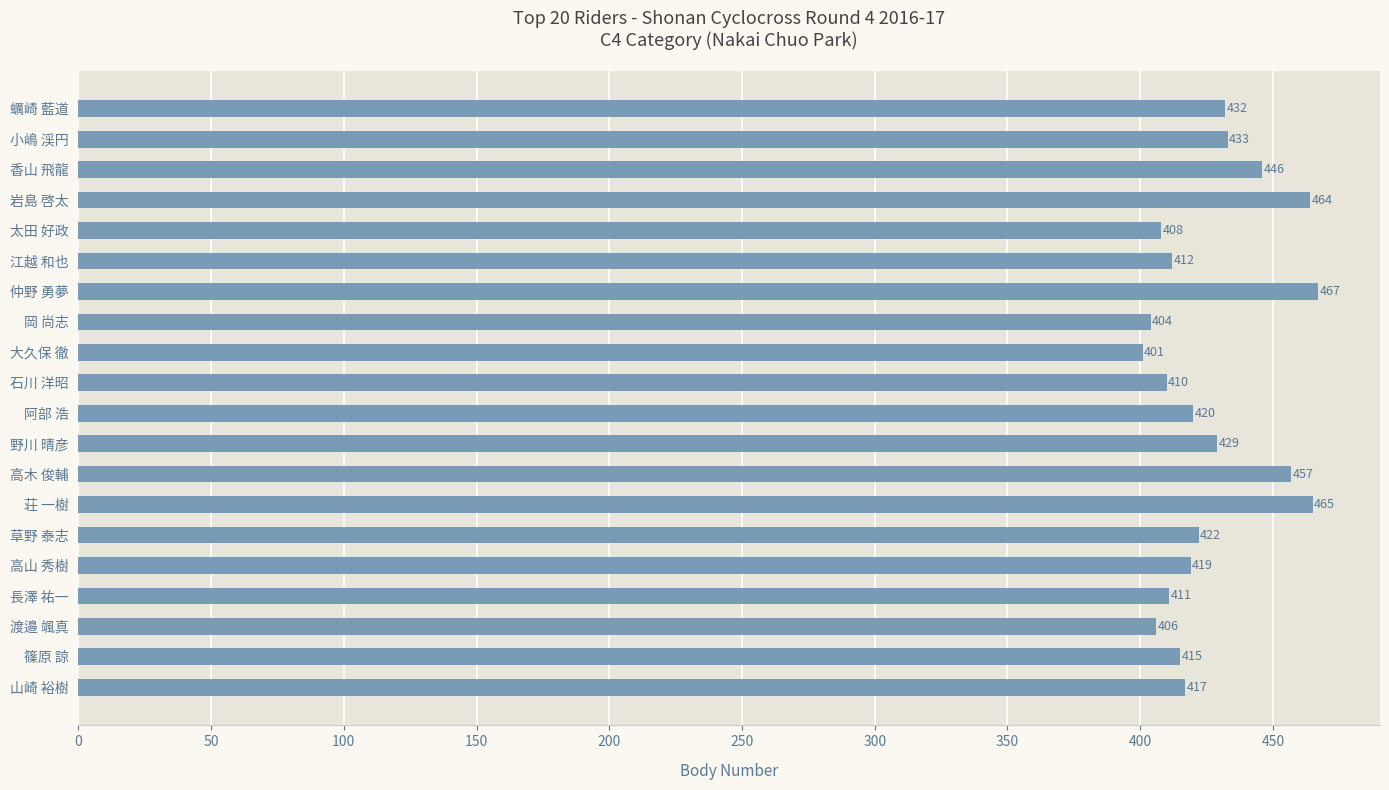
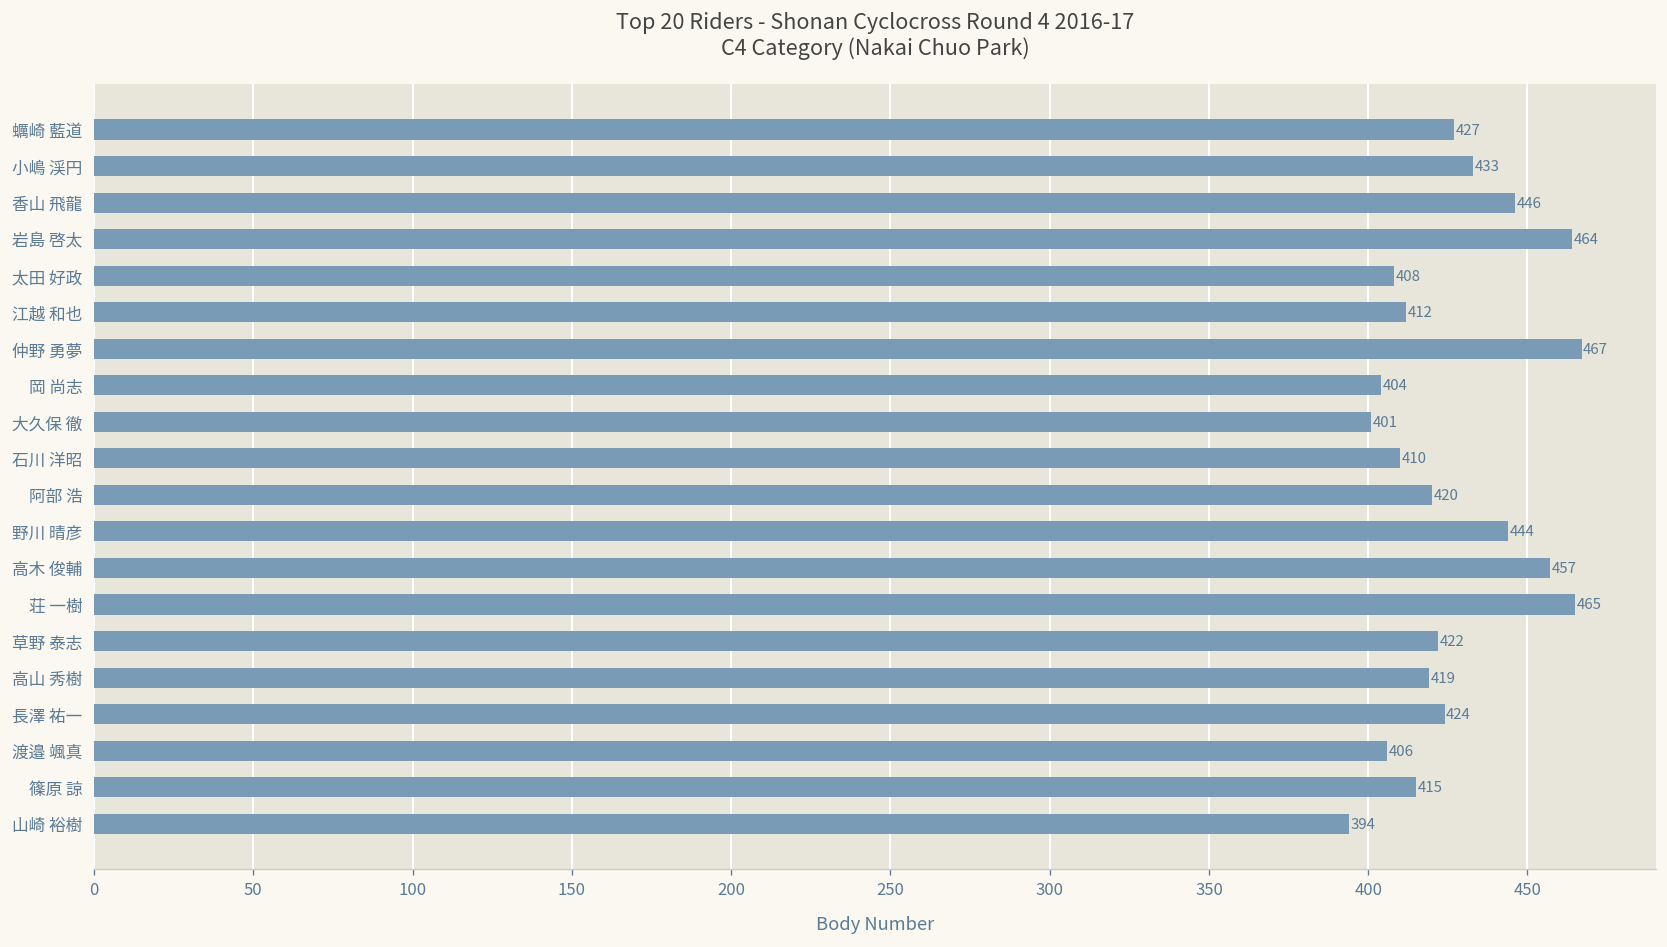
蠣崎 藍道: 432 -> 427
野川 晴彦: 429 -> 444
長澤 祐一: 411 -> 424
山崎 裕樹: 417 -> 394
